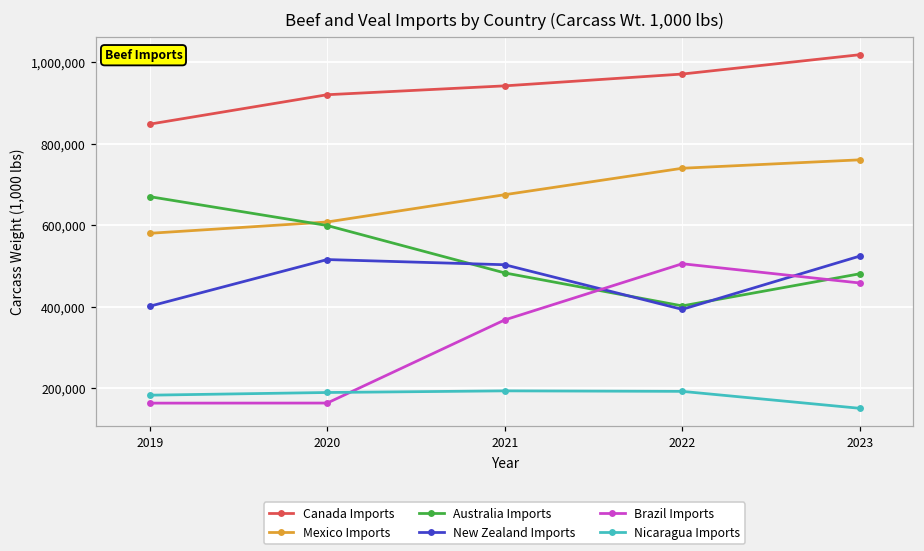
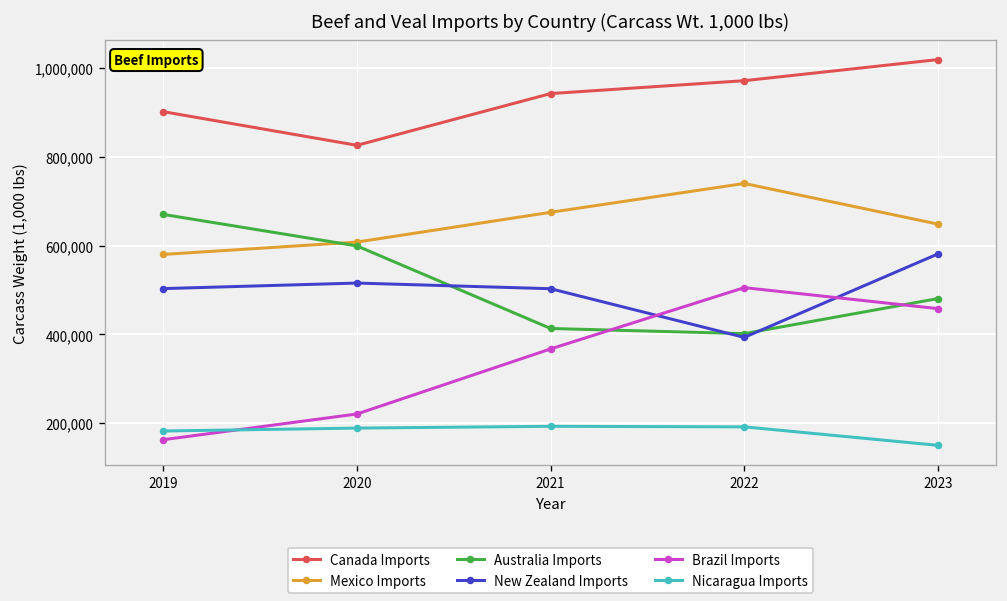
Canada Imports, 2019: 850,000 -> 900,000
New Zealand Imports, 2019: 400,000 -> 500,000
Canada Imports, 2020: 920,000 -> 830,000
Brazil Imports, 2020: 160,000 -> 220,000
Australia Imports, 2021: 480,000 -> 410,000
Mexico Imports, 2023: 760,000 -> 650,000
New Zealand Imports, 2023: 520,000 -> 580,000
